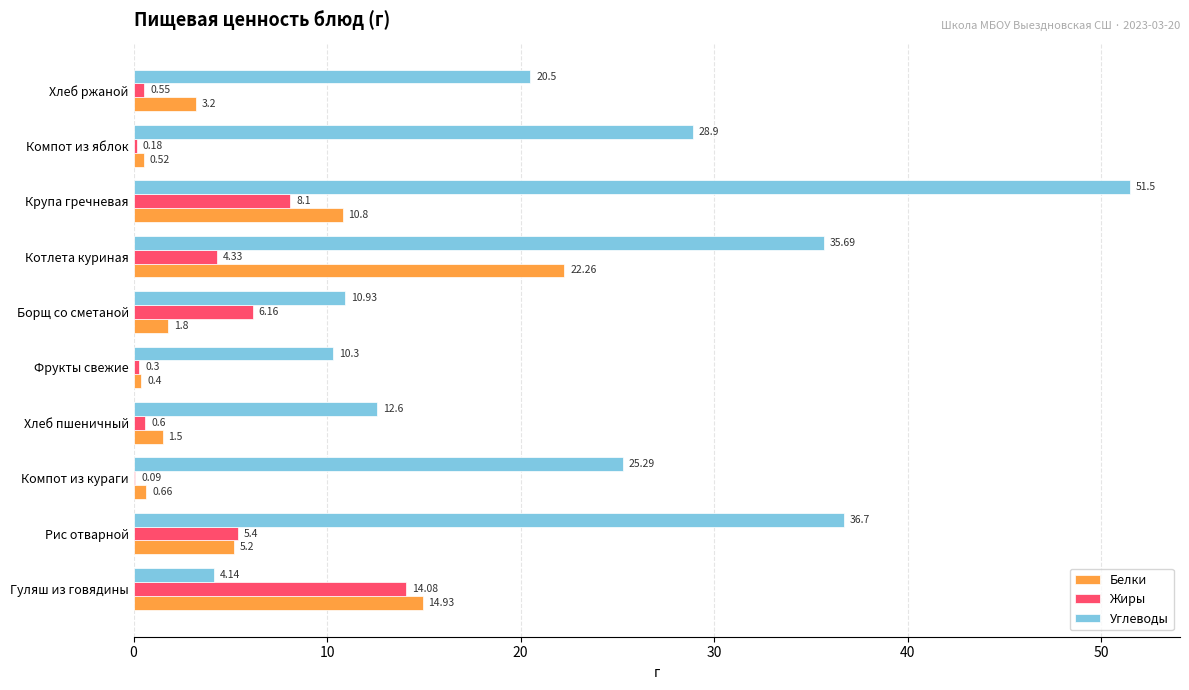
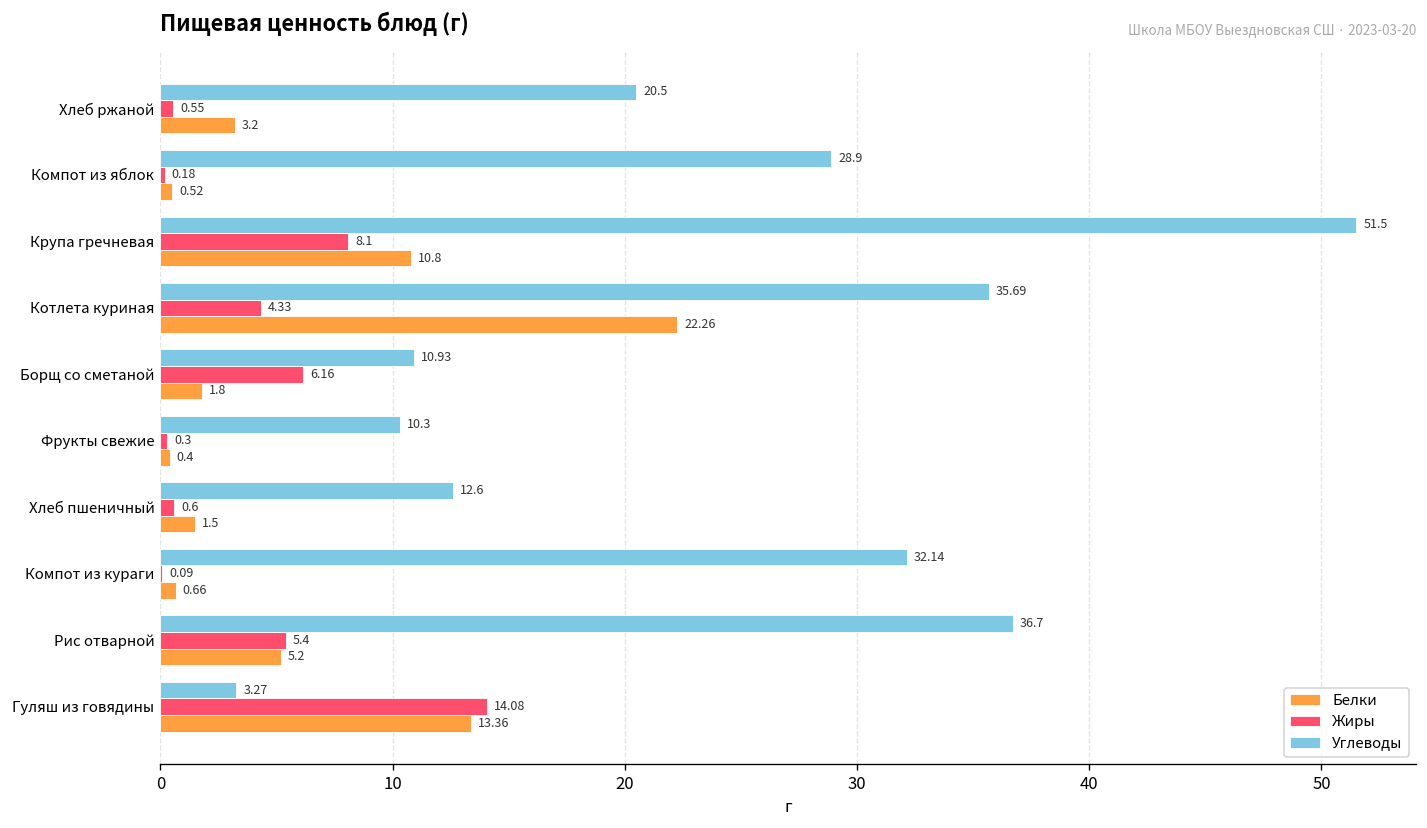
Углеводы, Компот из кураги: 25.29 -> 32.14
Углеводы, Гуляш из говядины: 4.14 -> 3.27
Белки, Гуляш из говядины: 14.93 -> 13.36
